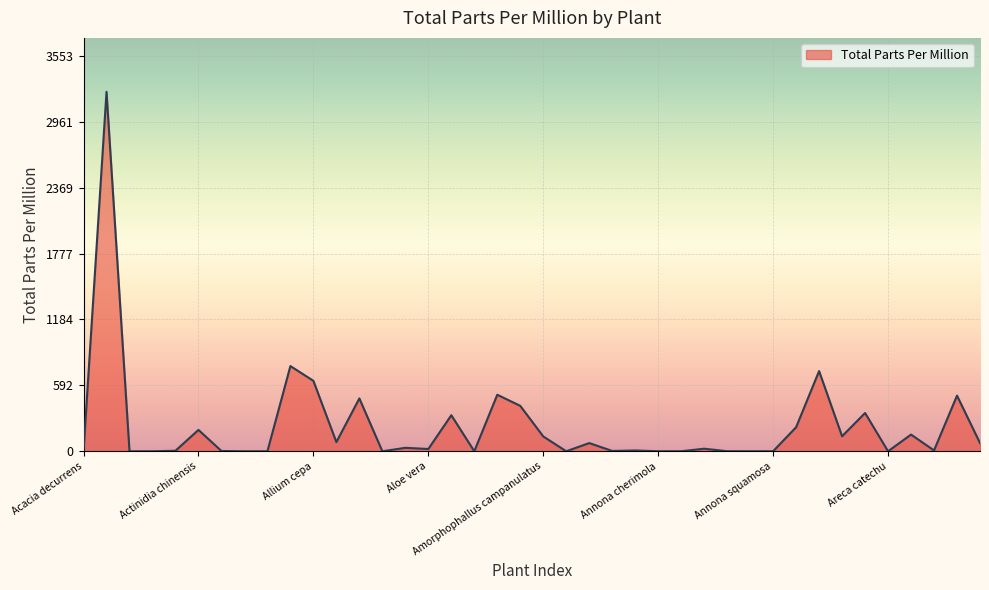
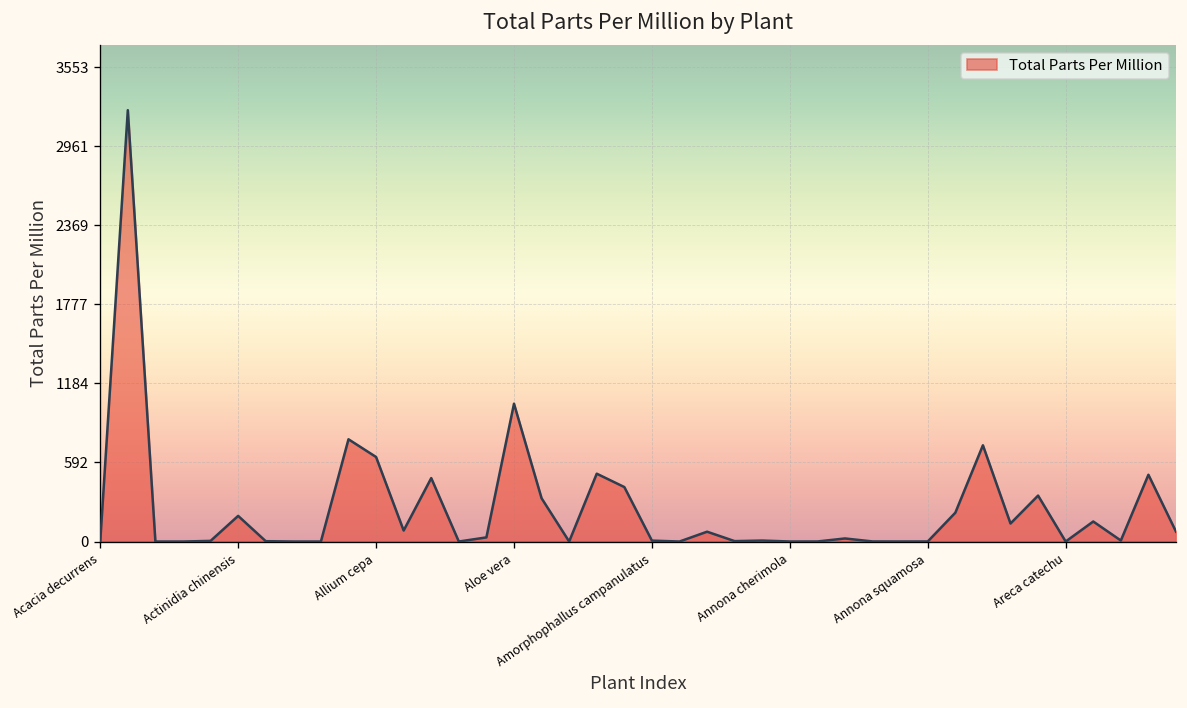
Aloe vera: 20 -> 1030
Amorphophallus campanulatus: 130 -> 10
